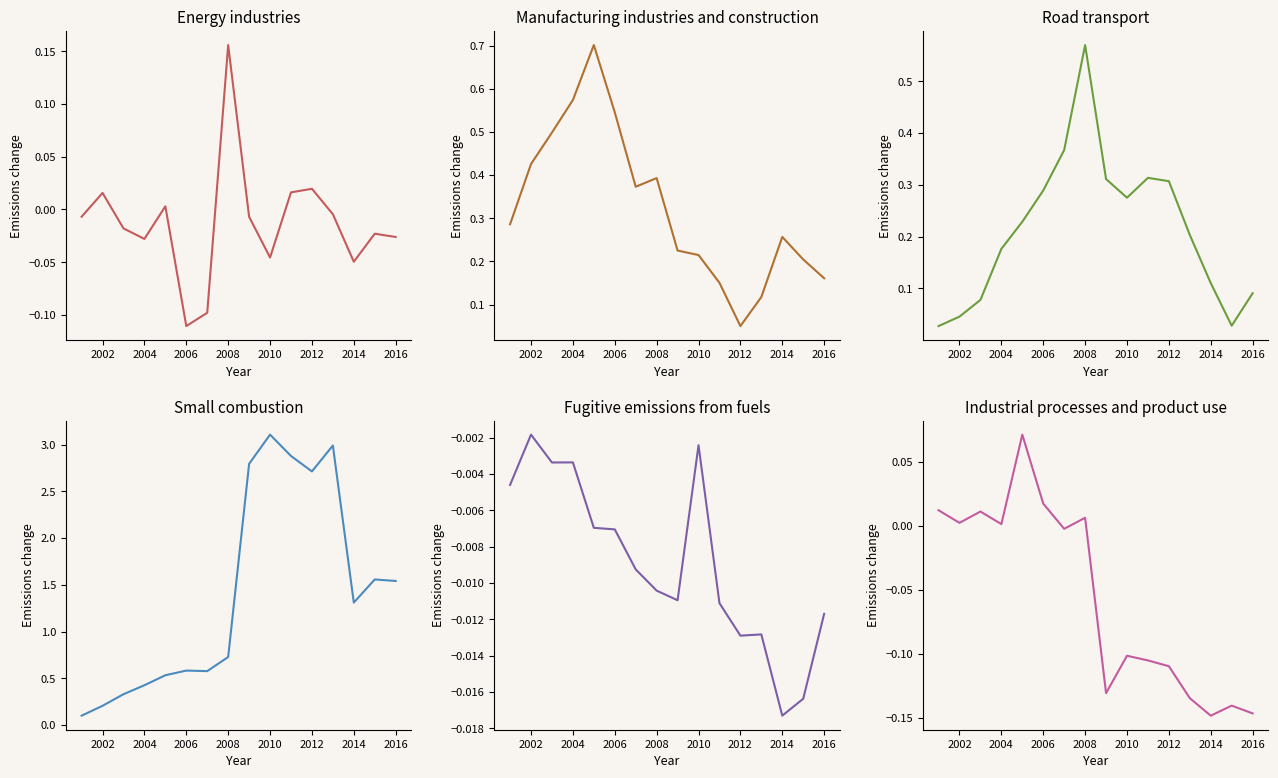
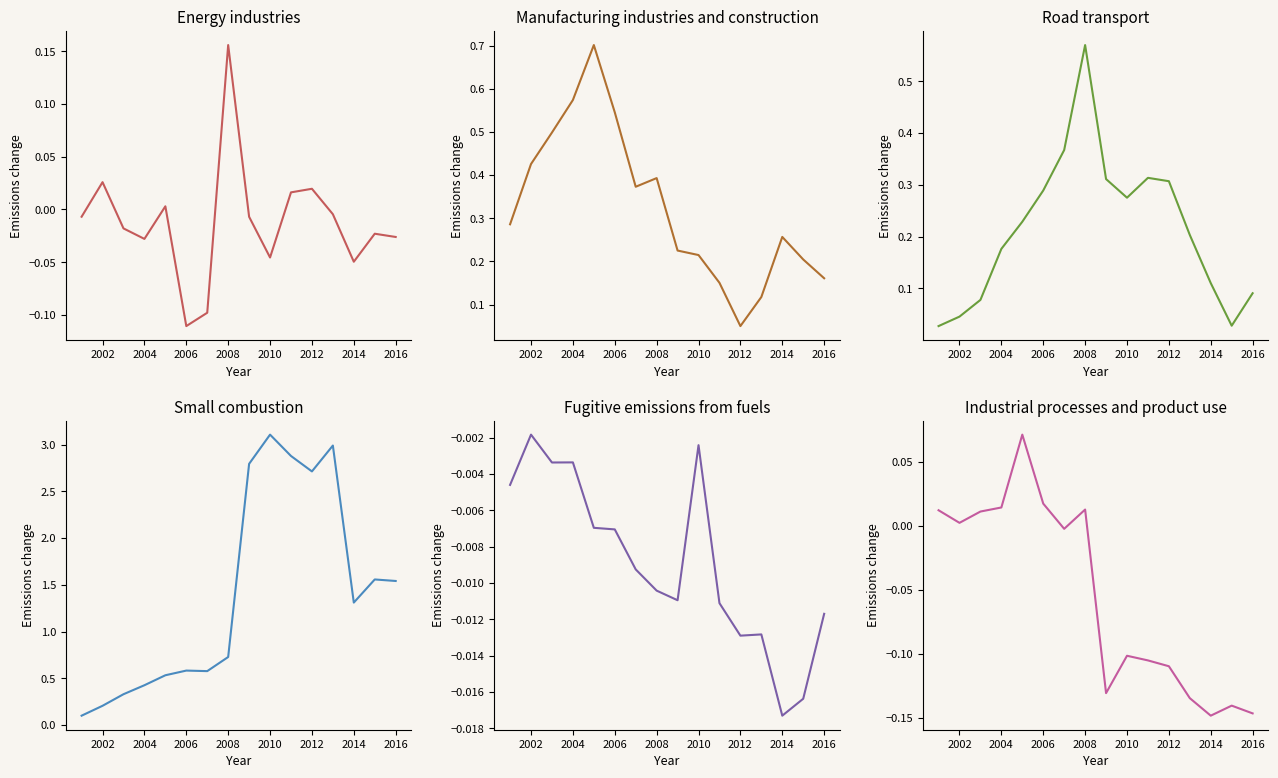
Energy industries, 2002: 0.016 -> 0.026
Industrial processes and product use, 2004: 0.001 -> 0.014
Industrial processes and product use, 2008: 0.006 -> 0.013
